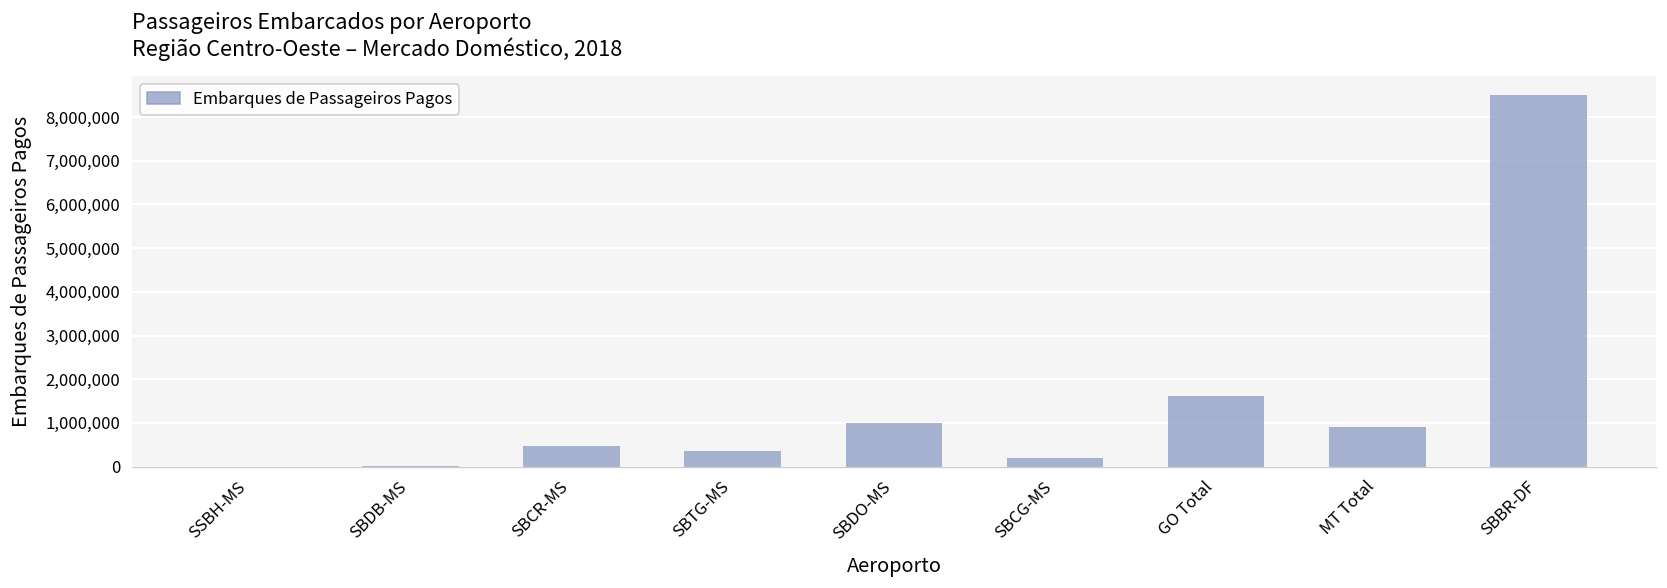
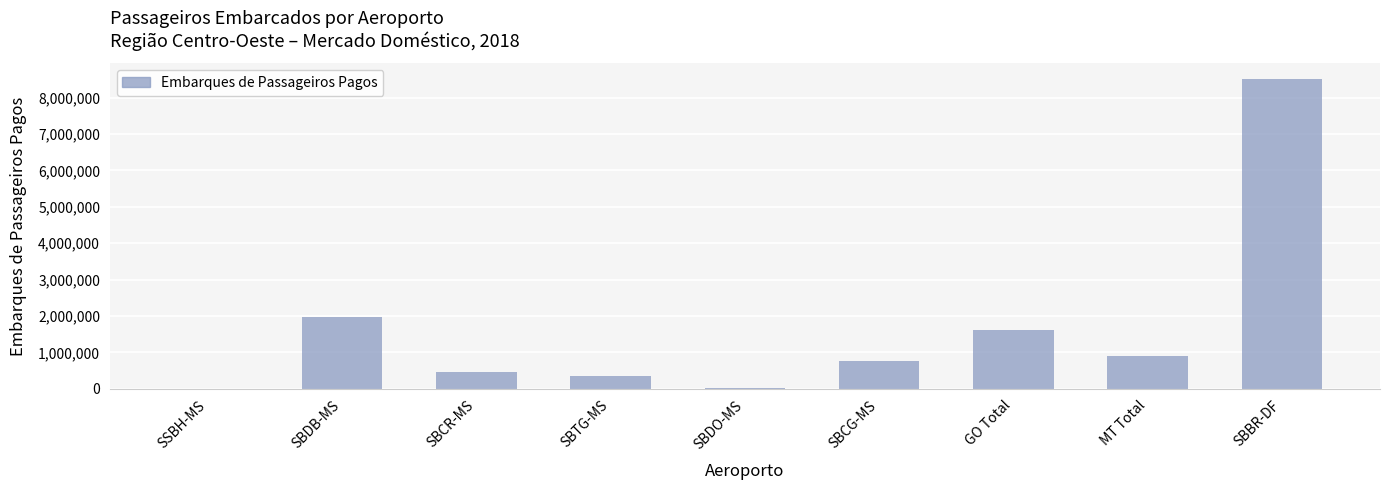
SBDB-MS: 0 -> 2,000,000
SBDO-MS: 1,000,000 -> 0
SBCG-MS: 200,000 -> 800,000
